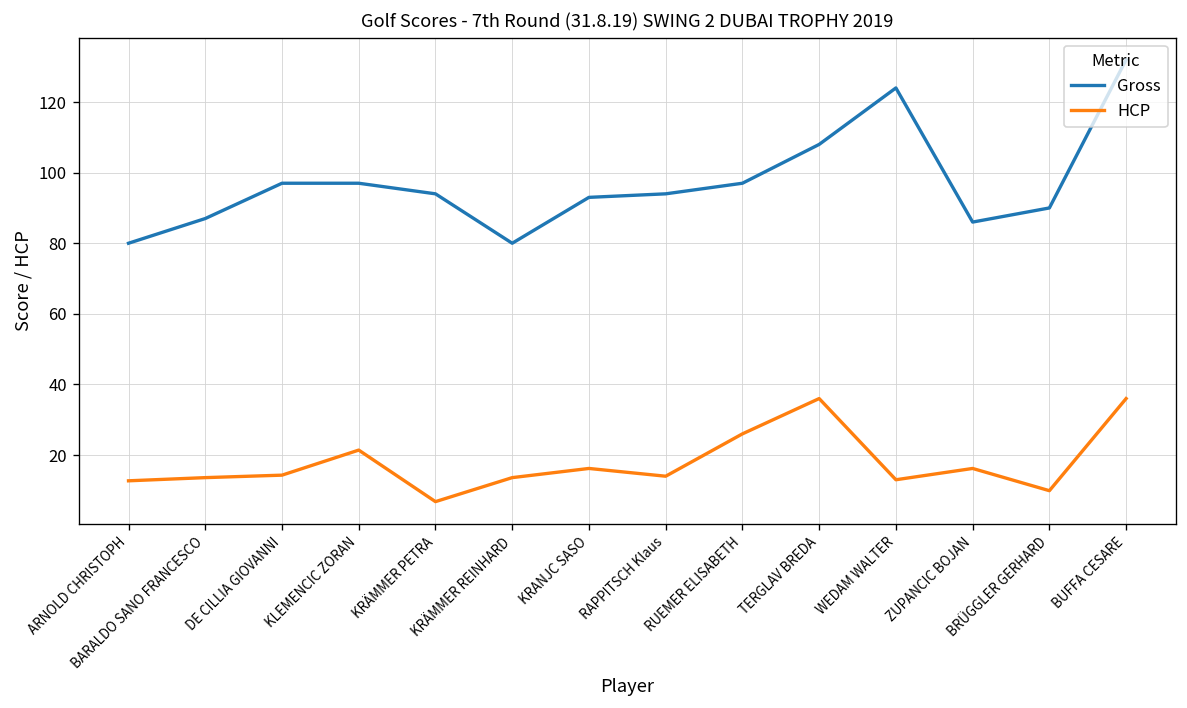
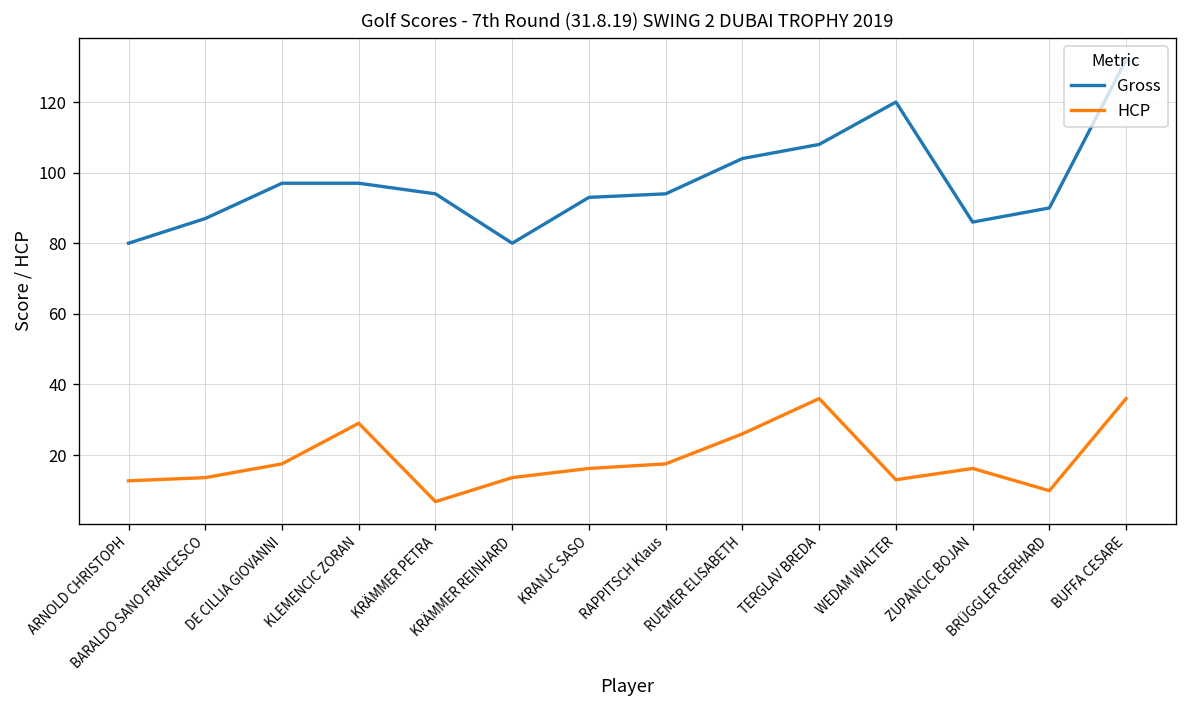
HCP, DE CILLIA GIOVANNI: 14 -> 18
HCP, KLEMENCIC ZORAN: 21 -> 29
HCP, RAPPITSCH Klaus: 14 -> 18
Gross, RUEMER ELISABETH: 97 -> 104
Gross, WEDAM WALTER: 124 -> 120
